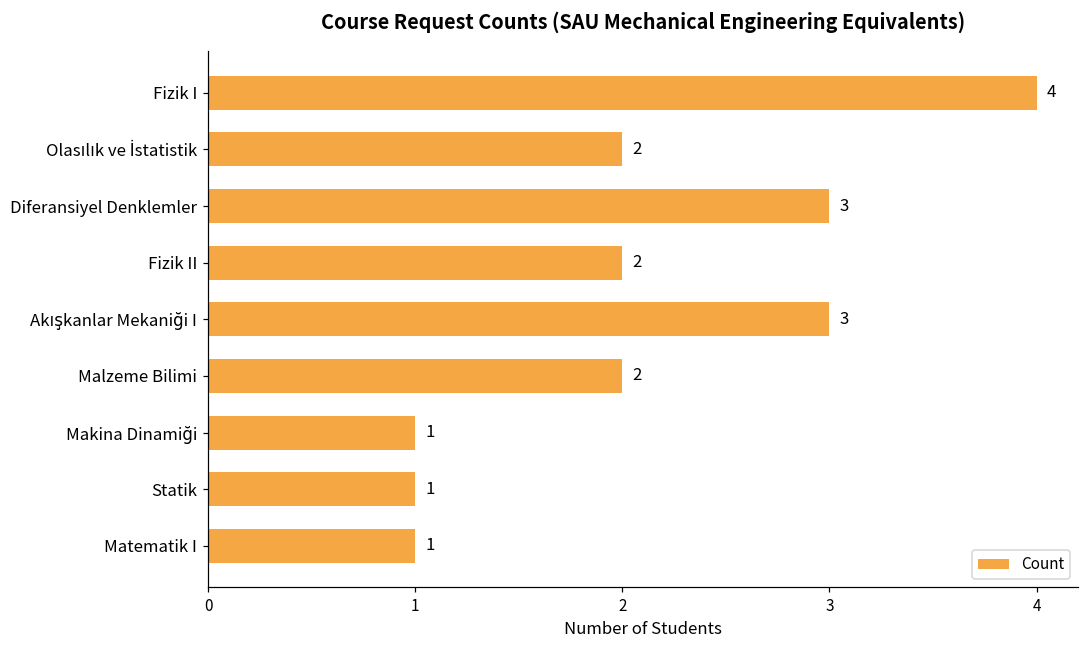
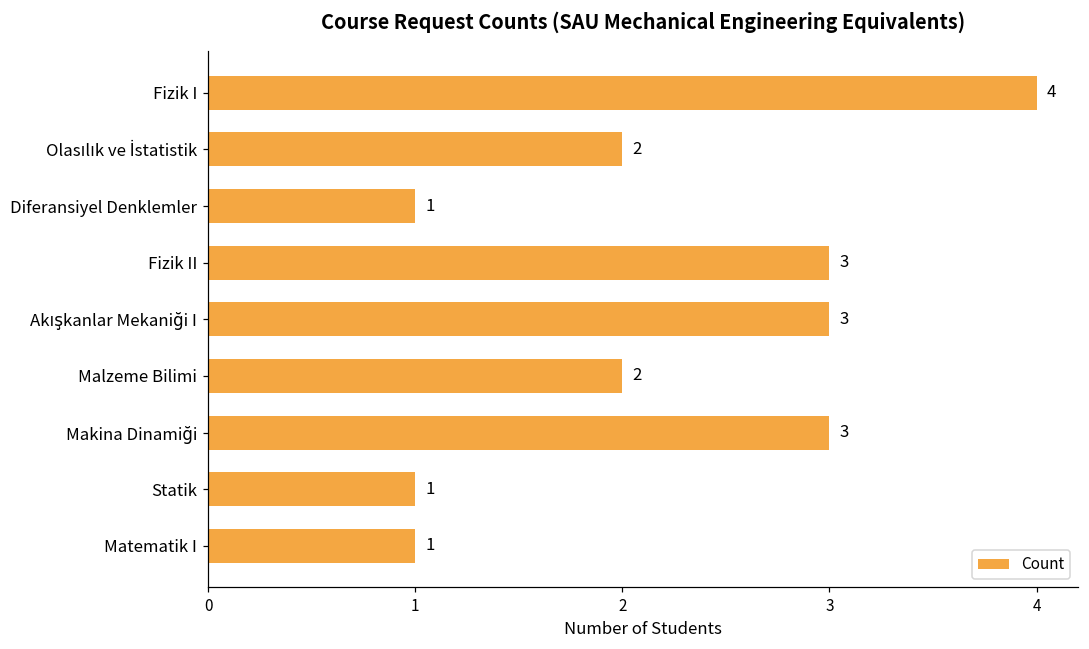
Diferansiyel Denklemler: 3 -> 1
Fizik II: 2 -> 3
Makina Dinamiği: 1 -> 3
